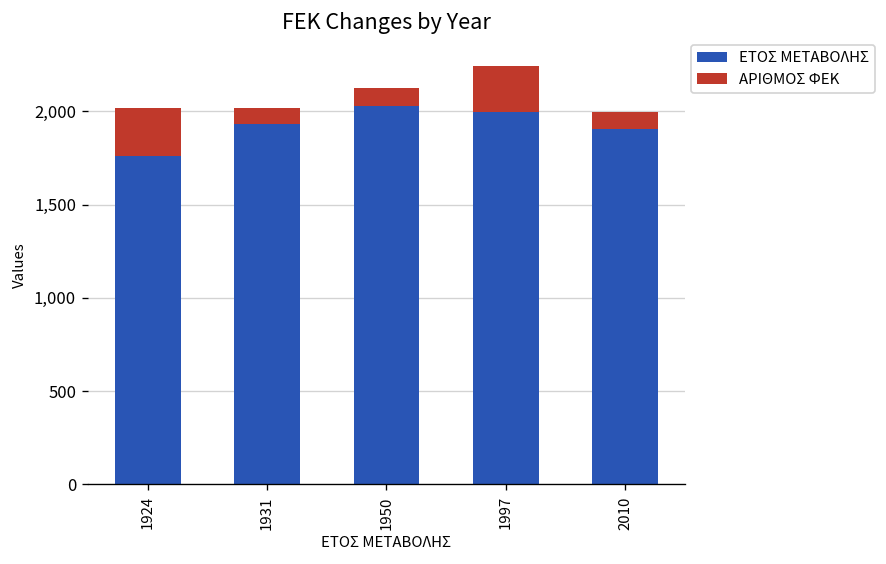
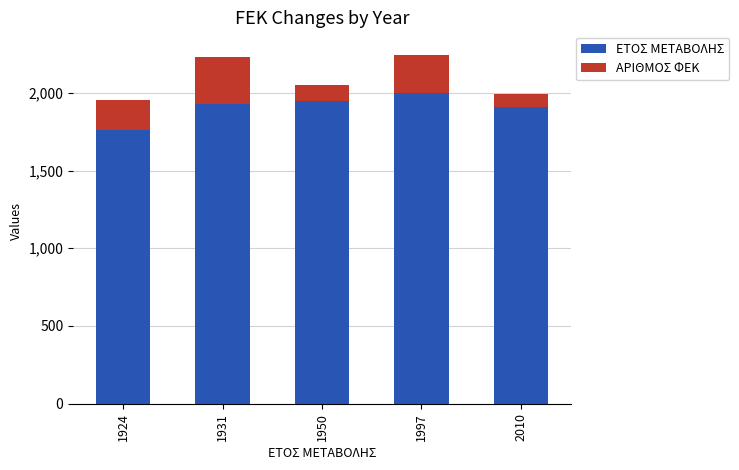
ΑΡΙΘΜΟΣ ΦΕΚ, 1924: 260 -> 190
ΑΡΙΘΜΟΣ ΦΕΚ, 1931: 90 -> 300
ΕΤΟΣ ΜΕΤΑΒΟΛΗΣ, 1950: 2,030 -> 1,950
